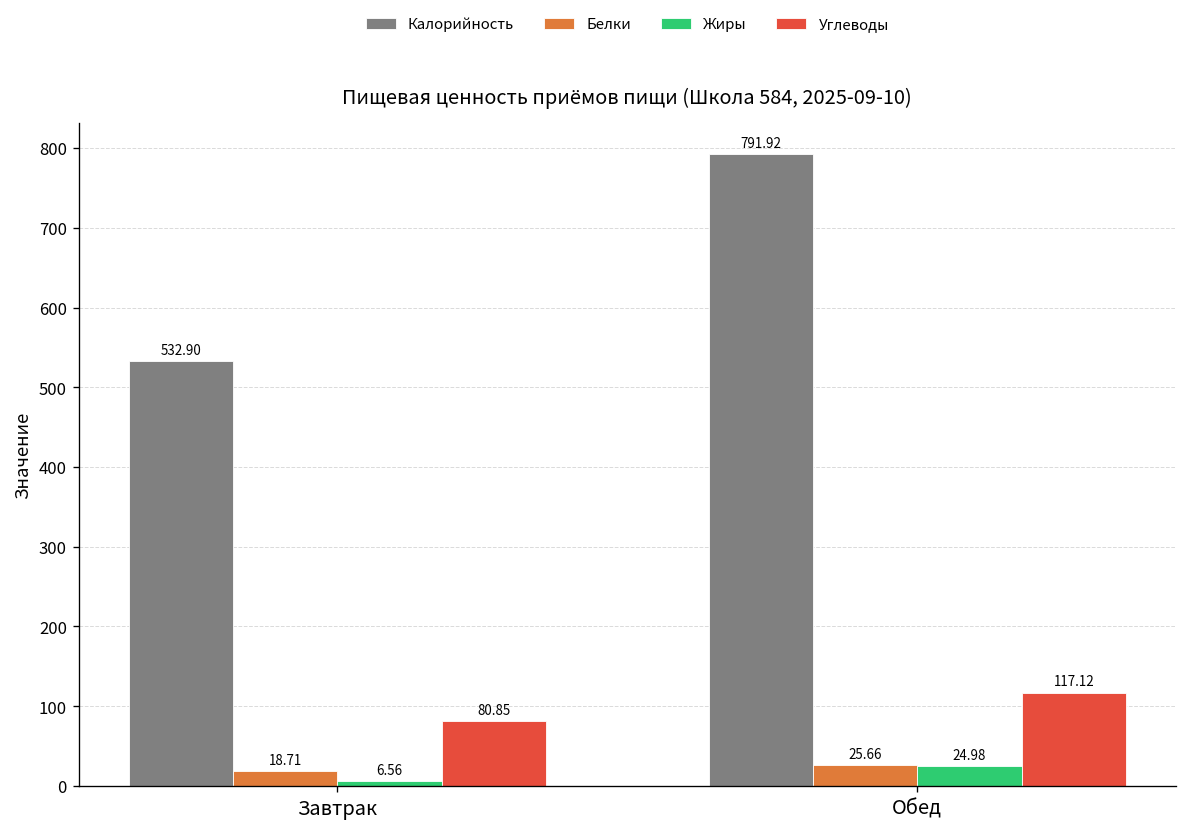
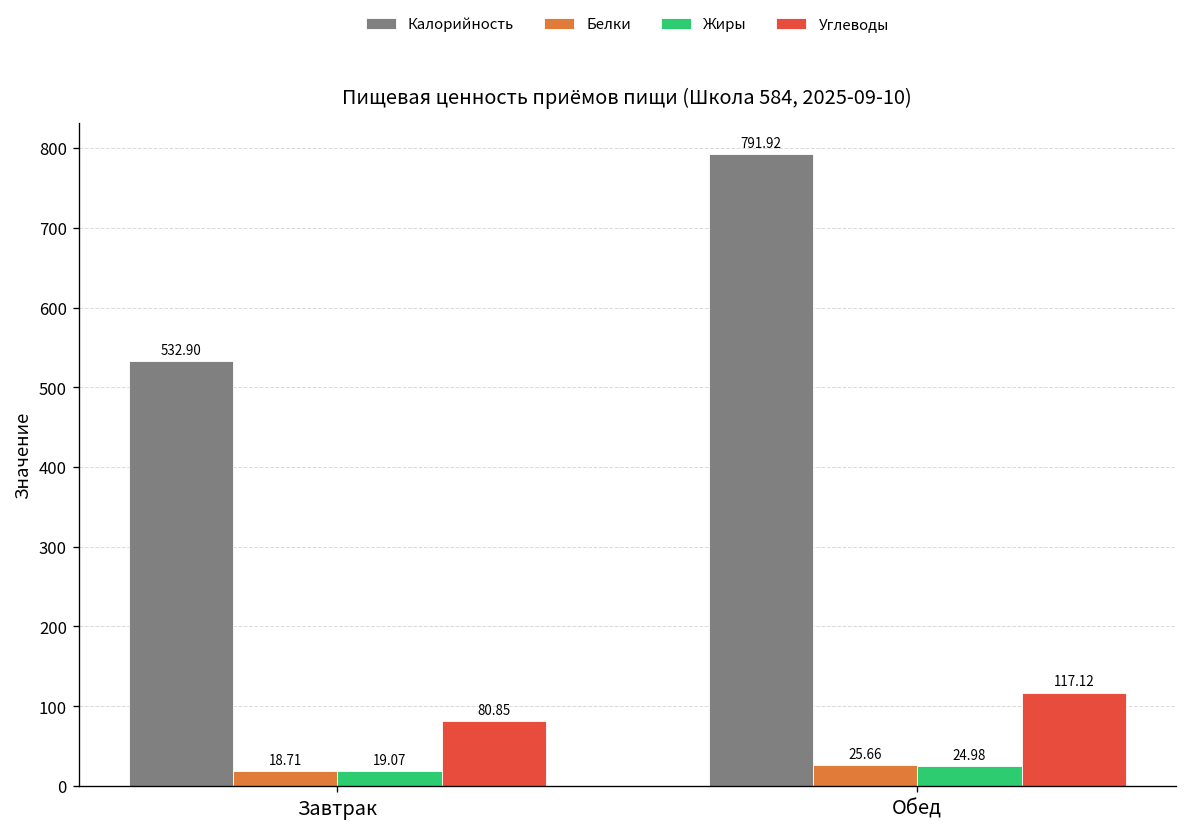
Жиры, Завтрак: 6.56 -> 19.07
